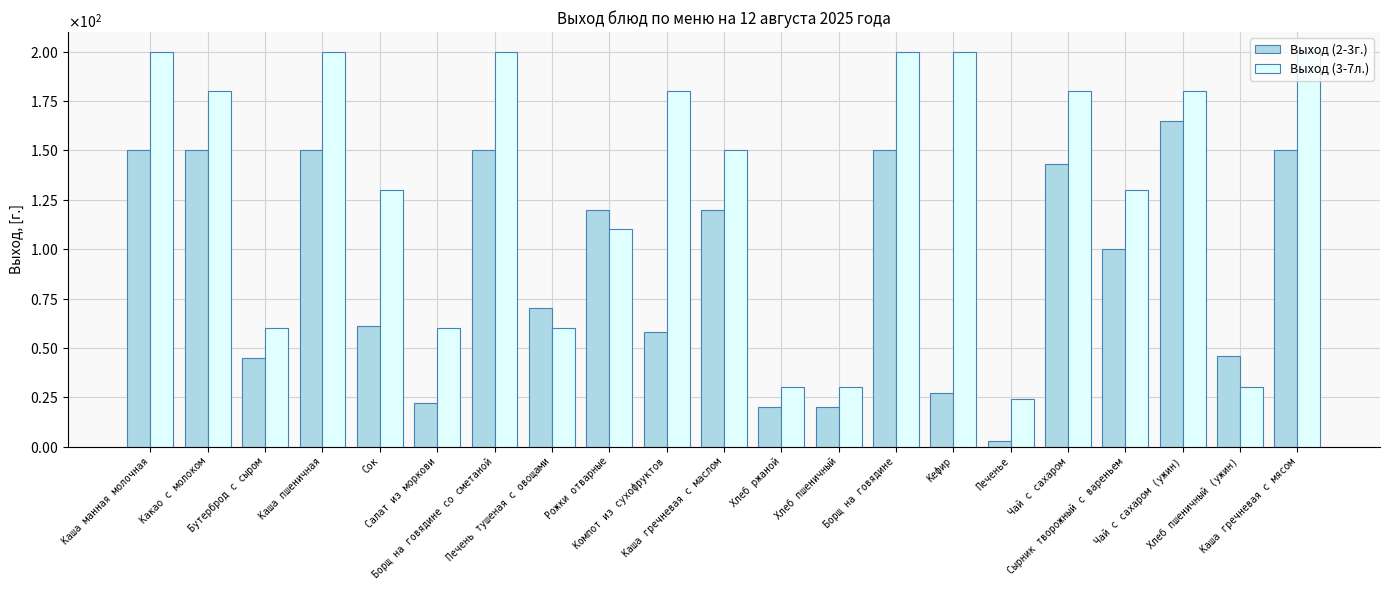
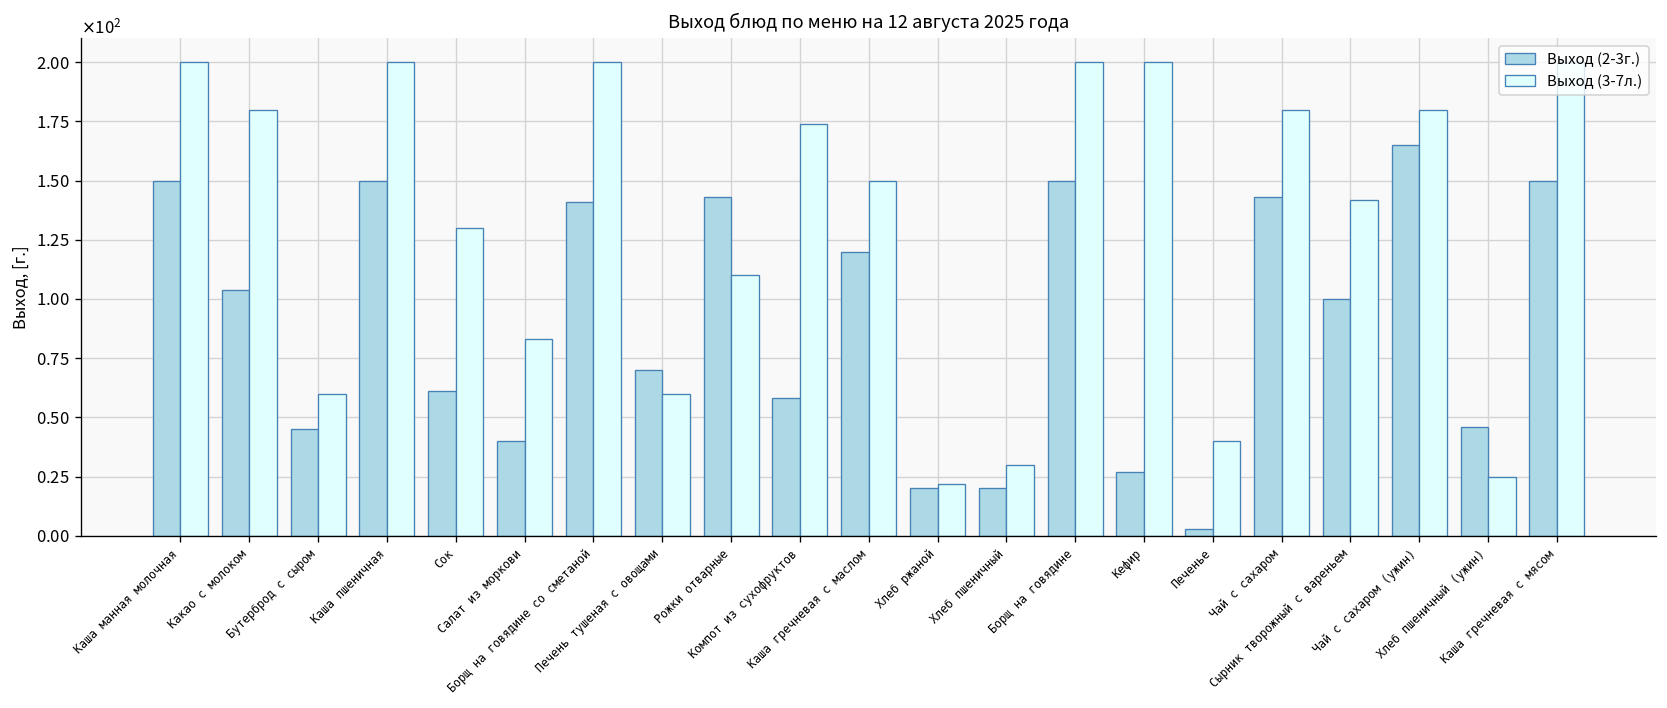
Выход (2-3г.), Какао с молоком: 150 -> 104
Выход (2-3г.), Салат из моркови: 22 -> 40
Выход (3-7л.), Салат из моркови: 60 -> 83
Выход (2-3г.), Борщ на говядине со сметаной: 150 -> 141
Выход (2-3г.), Рожки отварные: 120 -> 143
Выход (3-7л.), Компот из сухофруктов: 180 -> 174
Выход (3-7л.), Хлеб ржаной: 30 -> 22
Выход (3-7л.), Печенье: 24 -> 40
Выход (3-7л.), Сырник творожный с вареньем: 130 -> 142
Выход (3-7л.), Хлеб пшеничный (ужин): 30 -> 25
